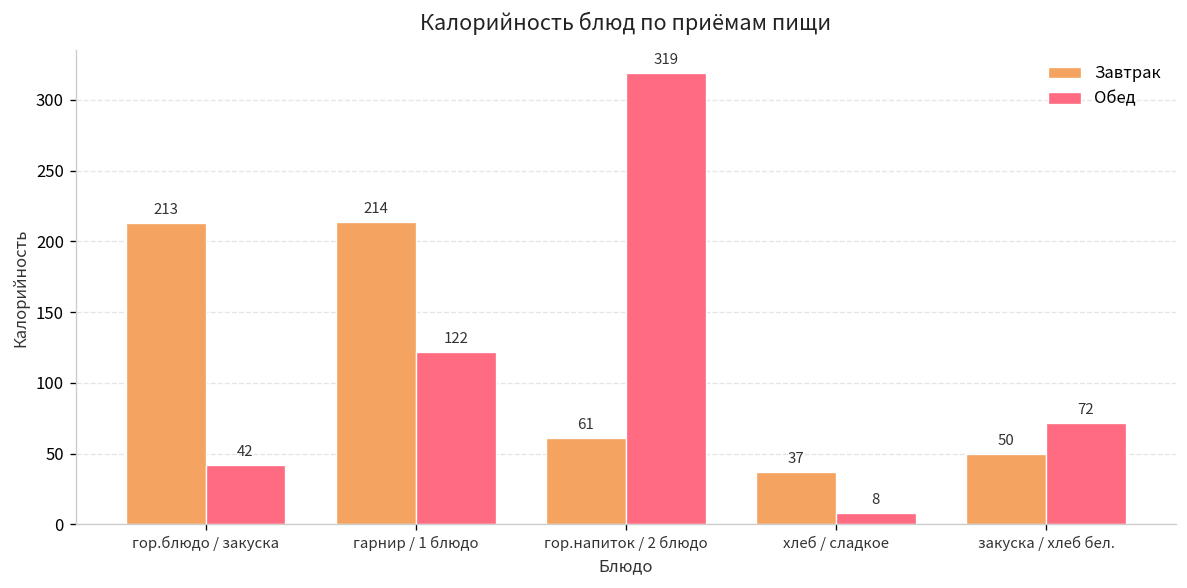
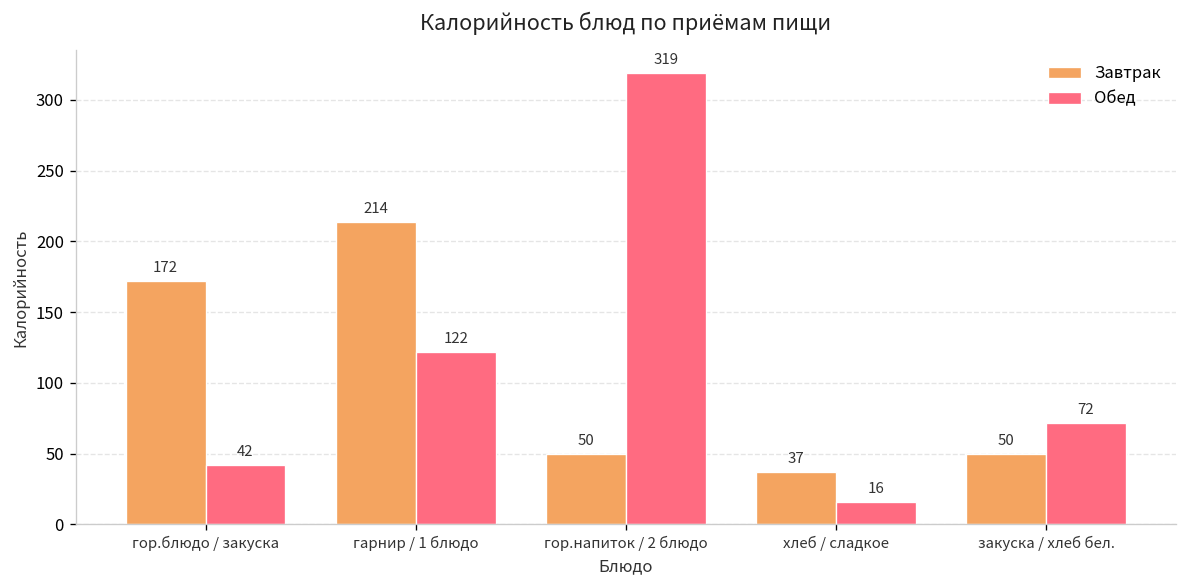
Завтрак, гор.блюдо / закуска: 213 -> 172
Завтрак, гор.напиток / 2 блюдо: 61 -> 50
Обед, хлеб / сладкое: 8 -> 16
